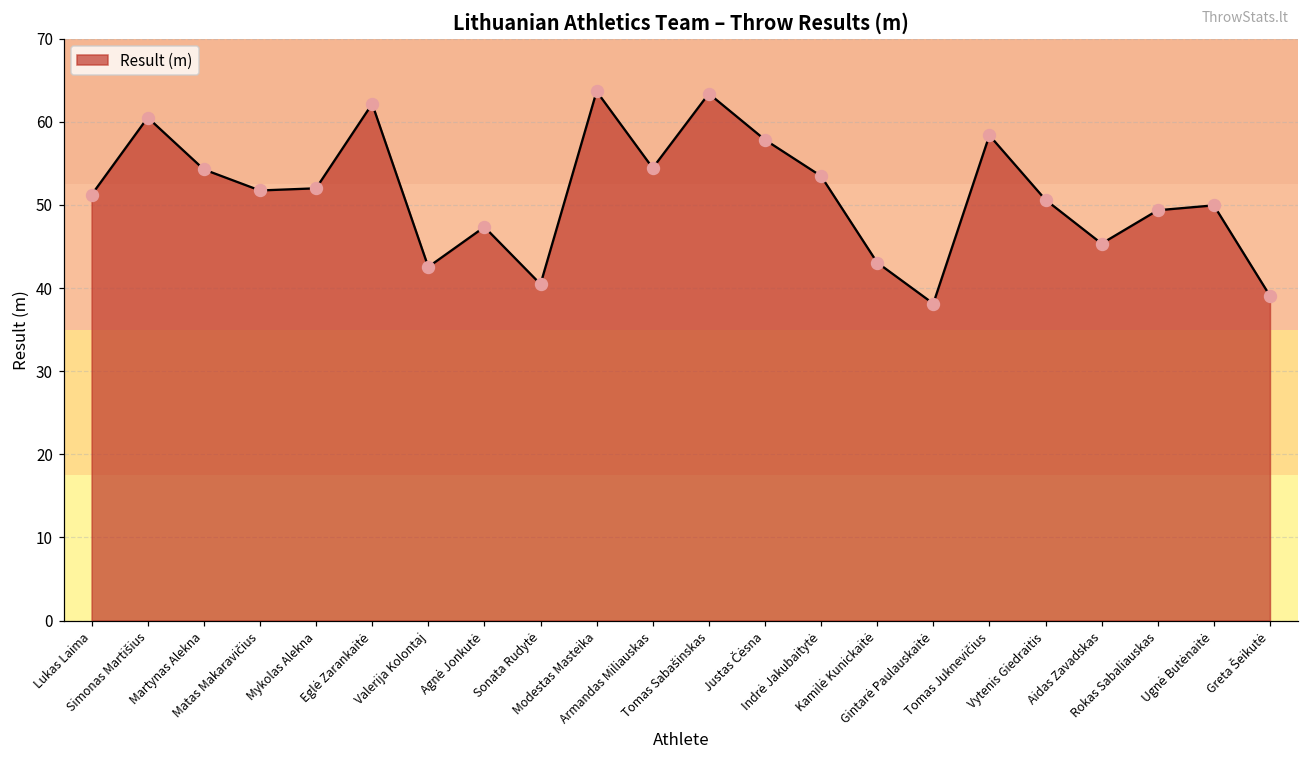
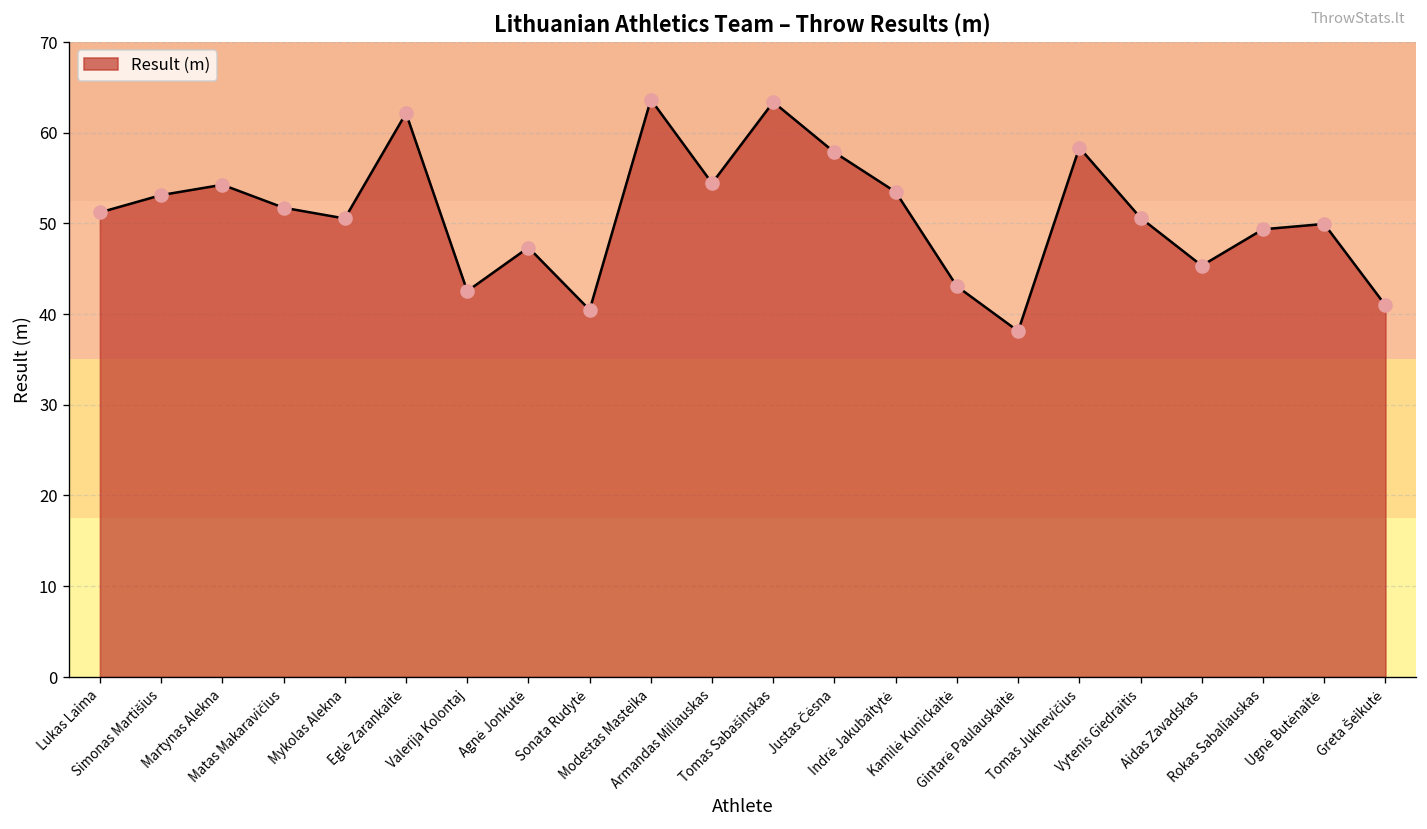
Simonas Martišius: 61 -> 53
Mykolas Alekna: 52 -> 51
Greta Šeikutė: 39 -> 41
